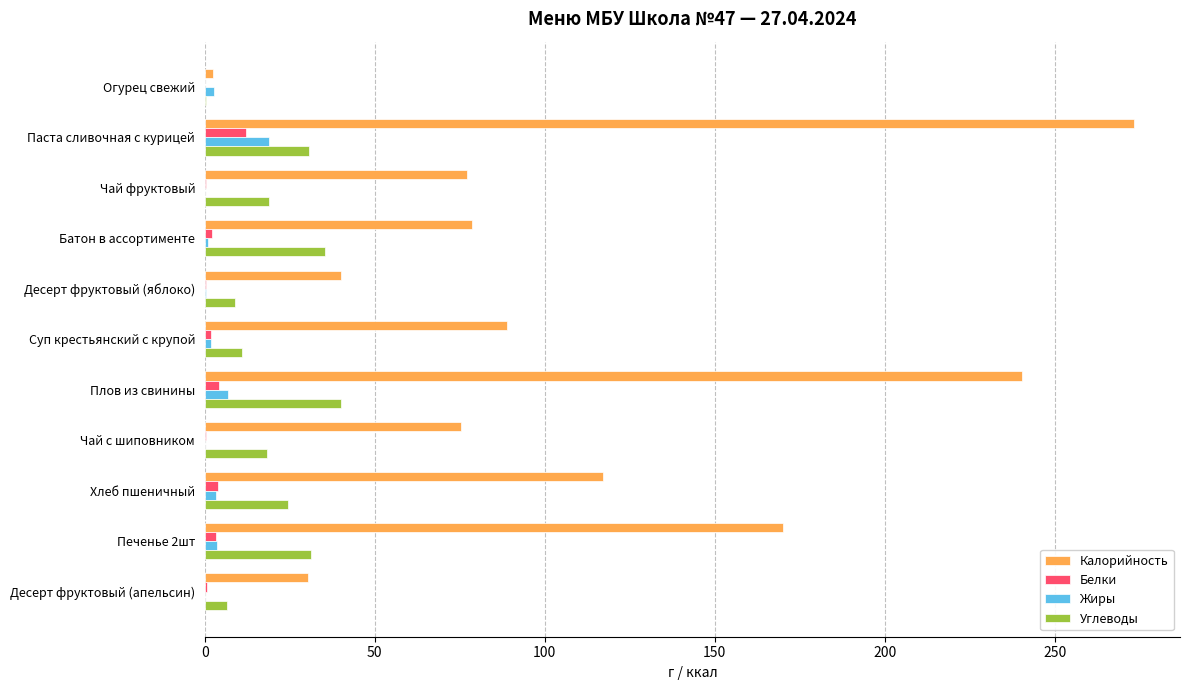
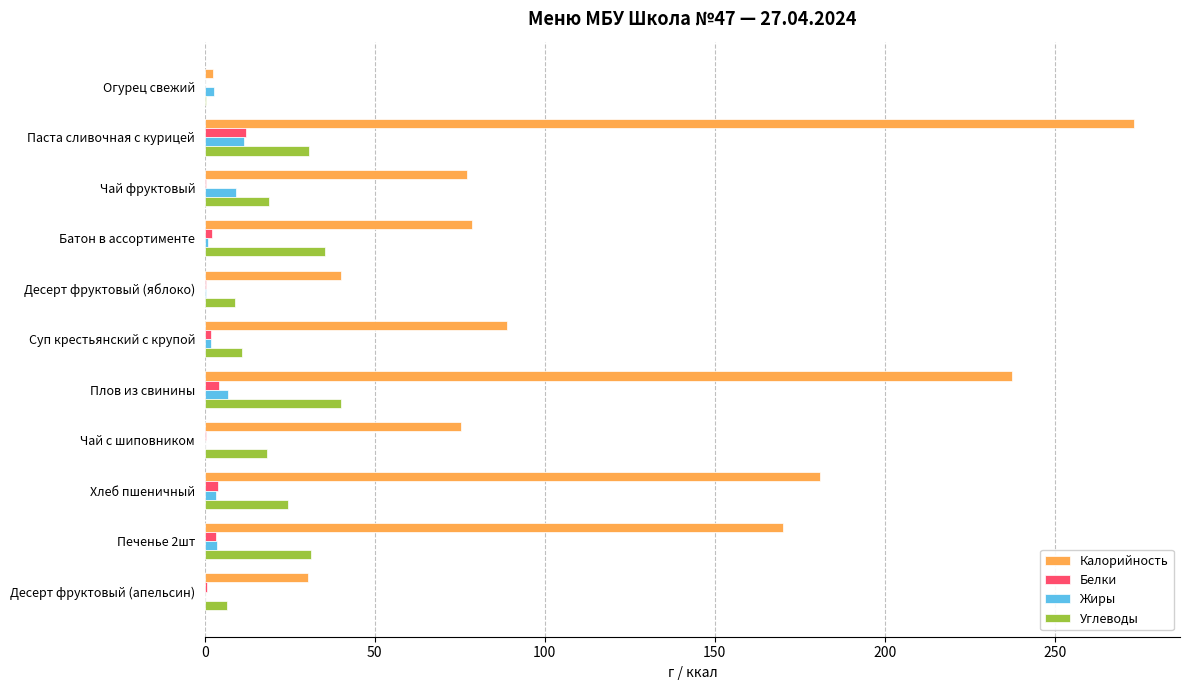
Жиры, Паста сливочная с курицей: 19 -> 11
Жиры, Чай фруктовый: 0 -> 9
Калорийность, Плов из свинины: 241 -> 238
Калорийность, Хлеб пшеничный: 117 -> 181
